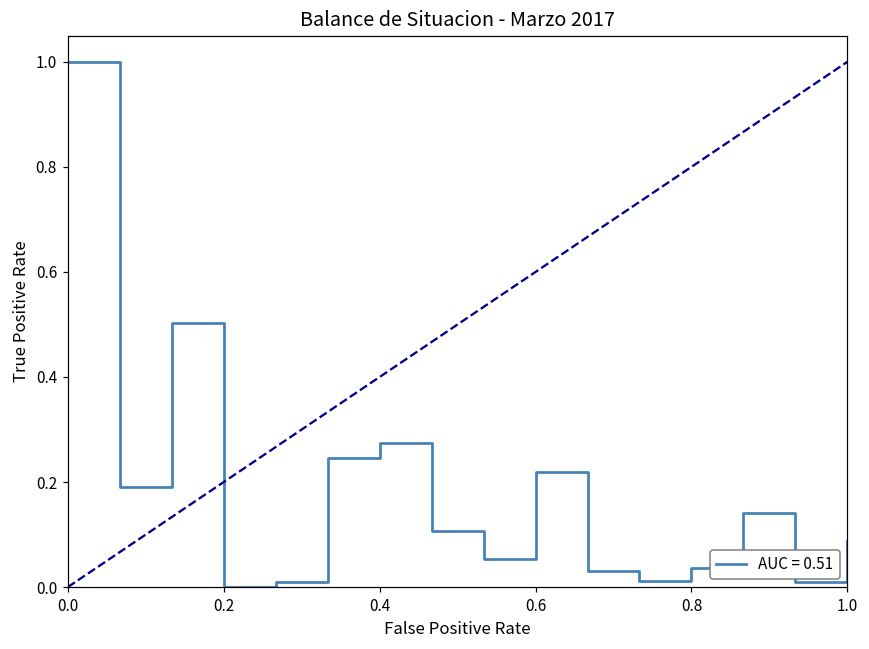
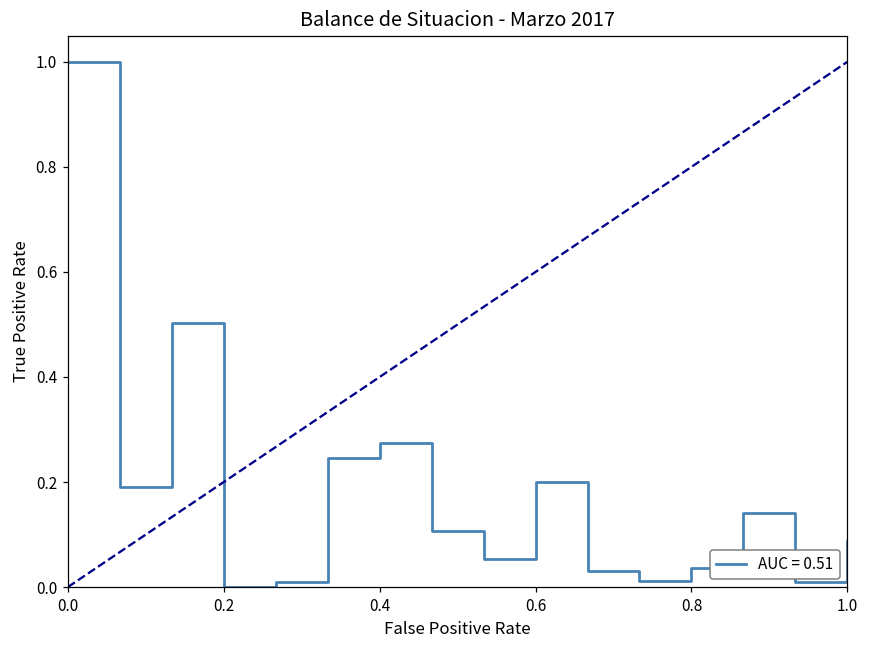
AUC = 0.51, 0.6: 0.22 -> 0.20
